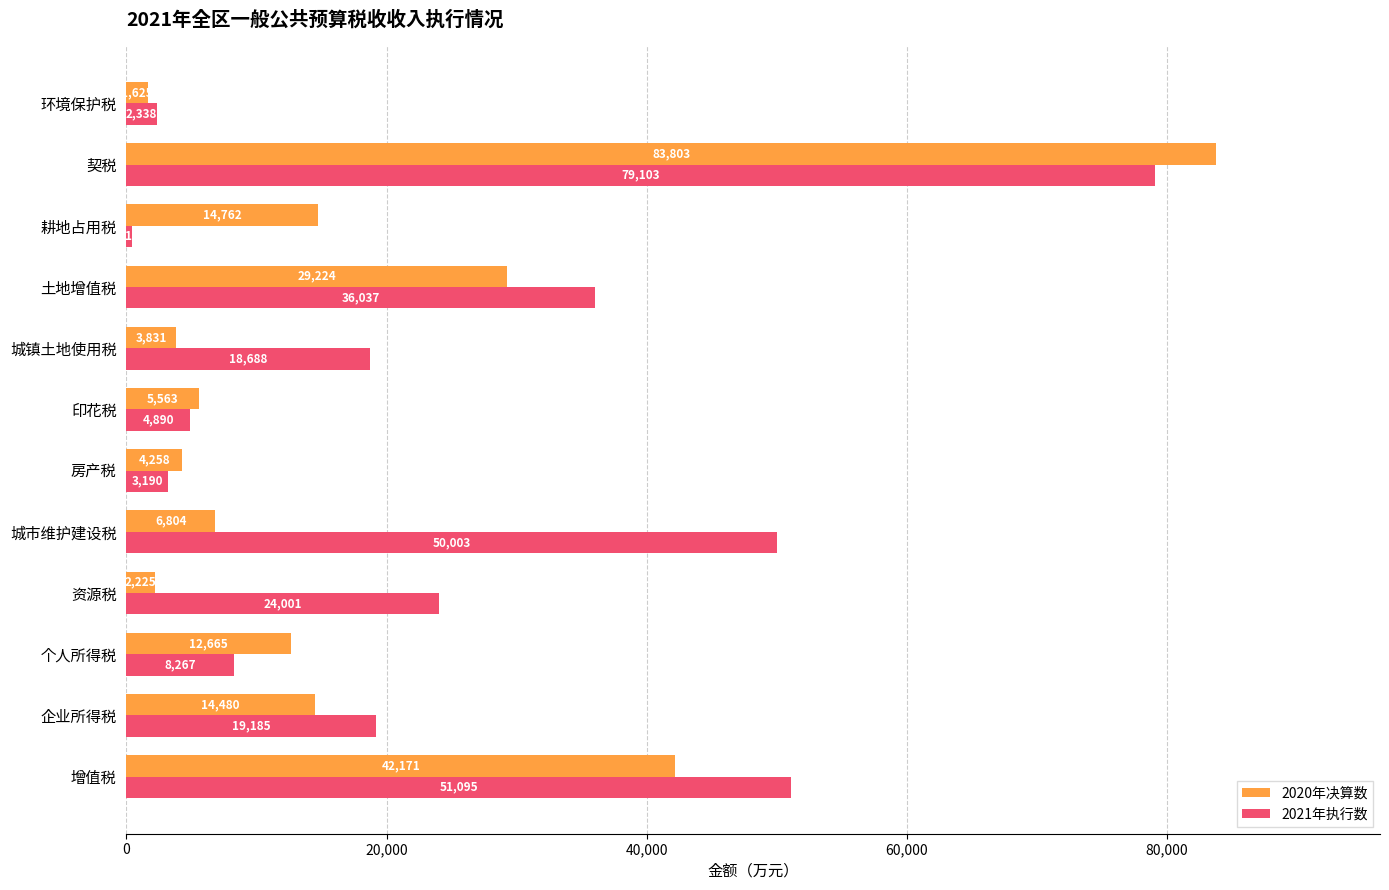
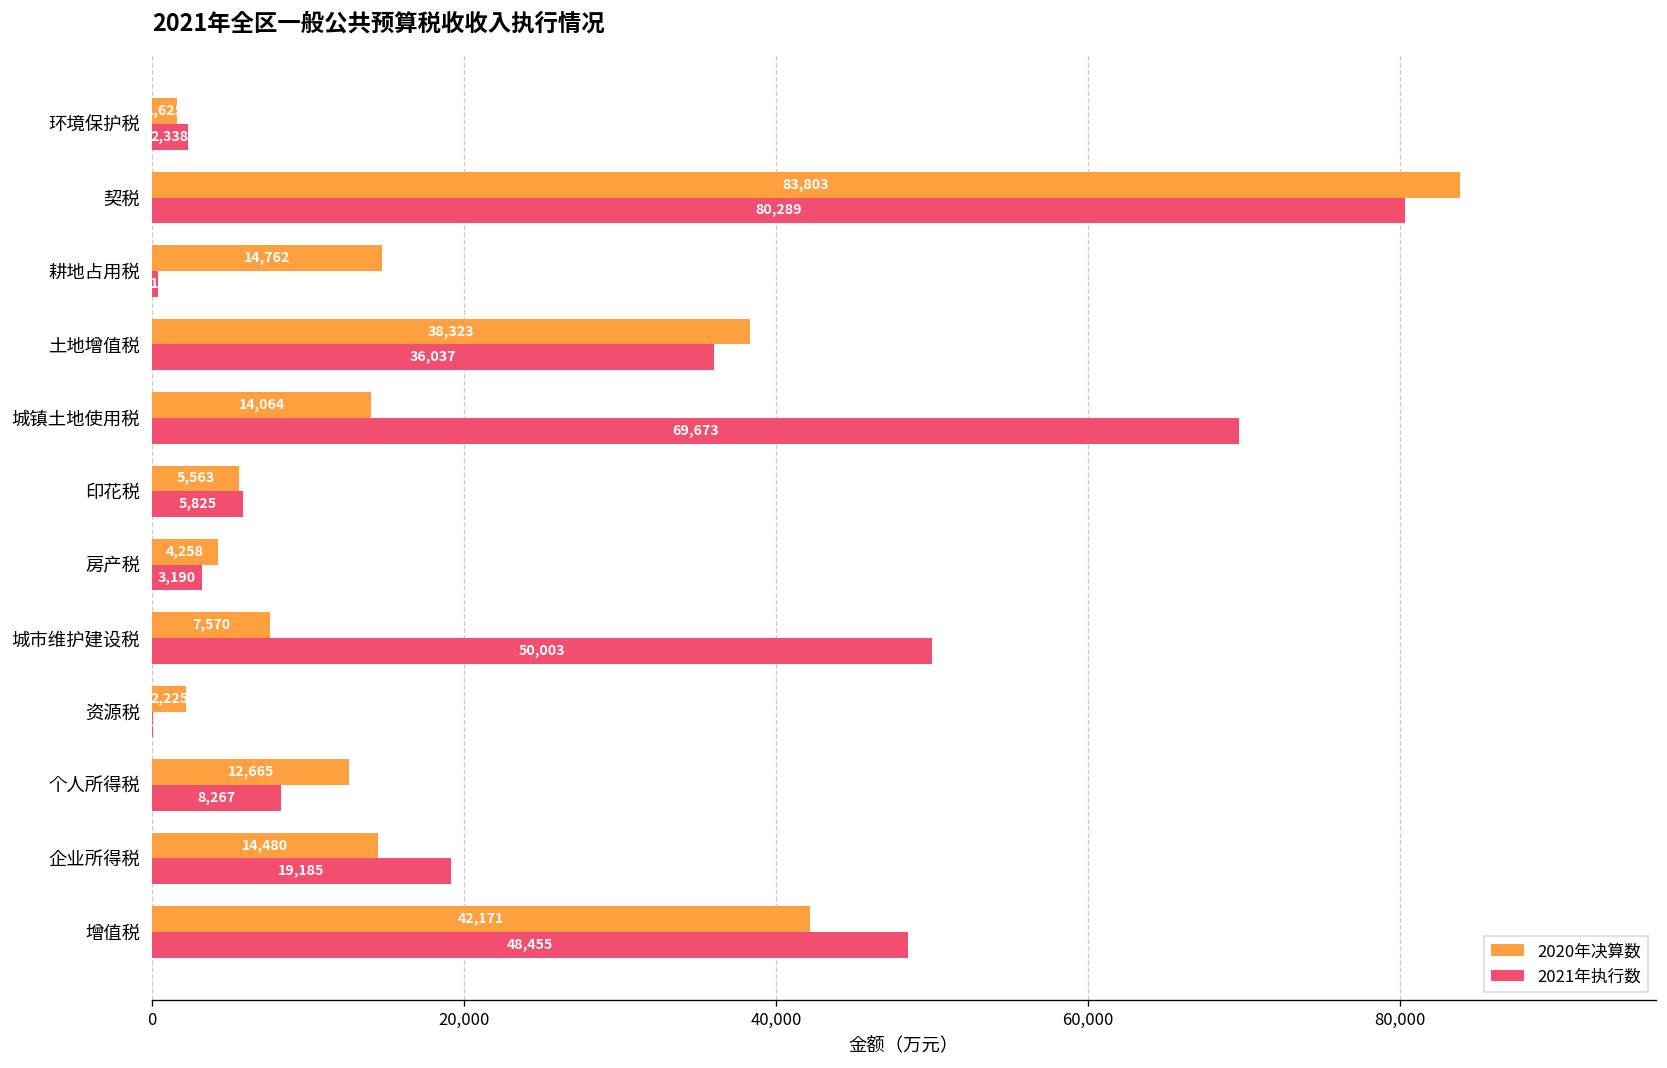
2021年执行数, 契税: 79,103 -> 80,289
2020年决算数, 土地增值税: 29,224 -> 38,323
2020年决算数, 城镇土地使用税: 3,831 -> 14,064
2021年执行数, 城镇土地使用税: 18,688 -> 69,673
2021年执行数, 印花税: 4,890 -> 5,825
2020年决算数, 城市维护建设税: 6,804 -> 7,570
2021年执行数, 资源税: 24,000 -> 100
2021年执行数, 增值税: 51,095 -> 48,455
